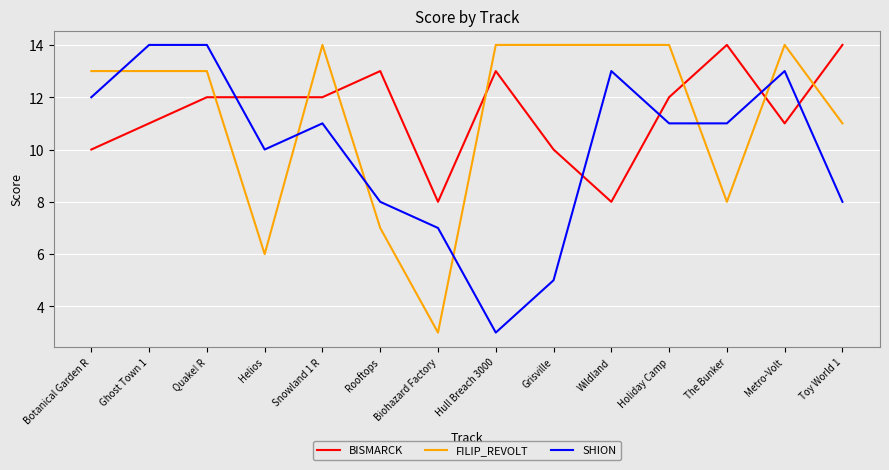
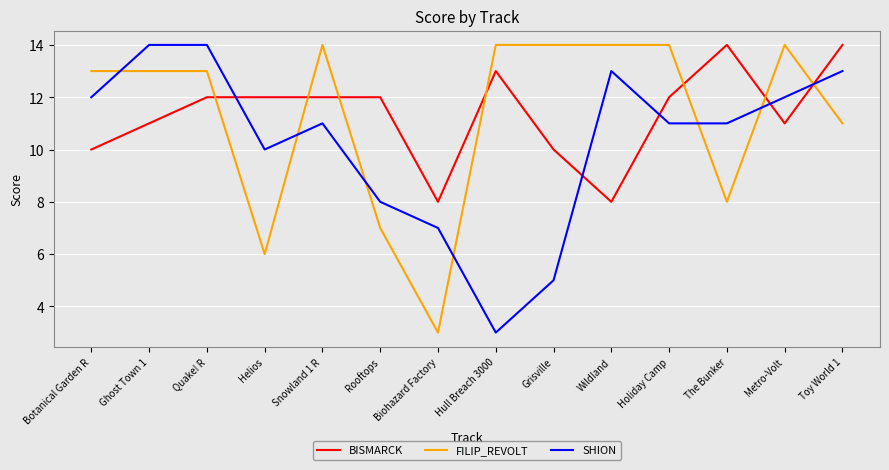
BISMARCK, Rooftops: 13 -> 12
SHION, Metro-Volt: 13 -> 12
SHION, Toy World 1: 8 -> 13
